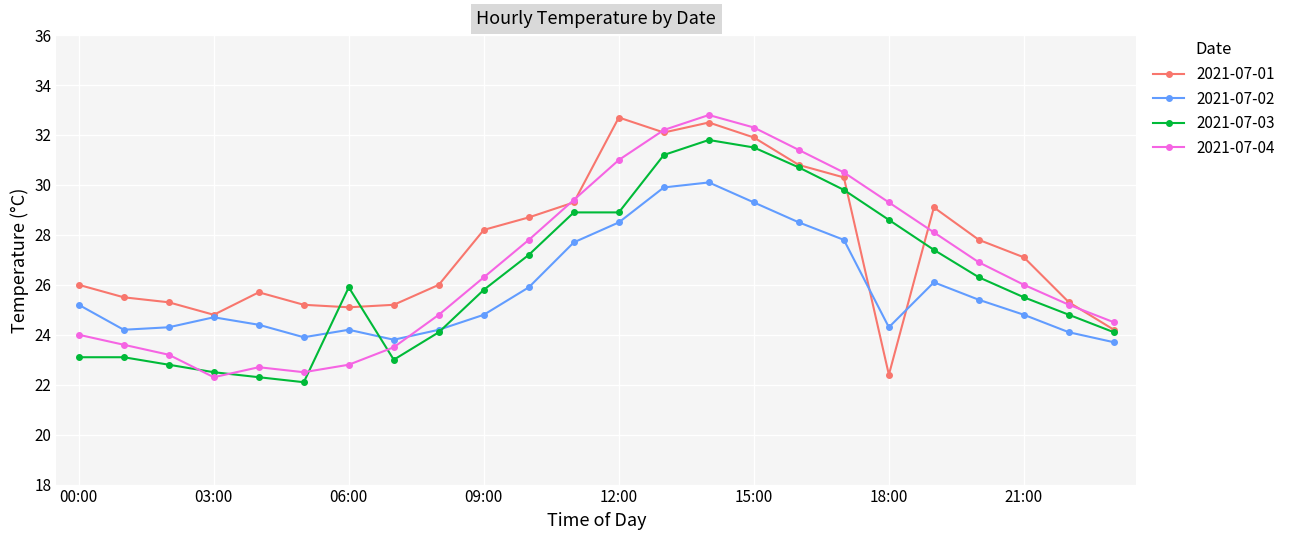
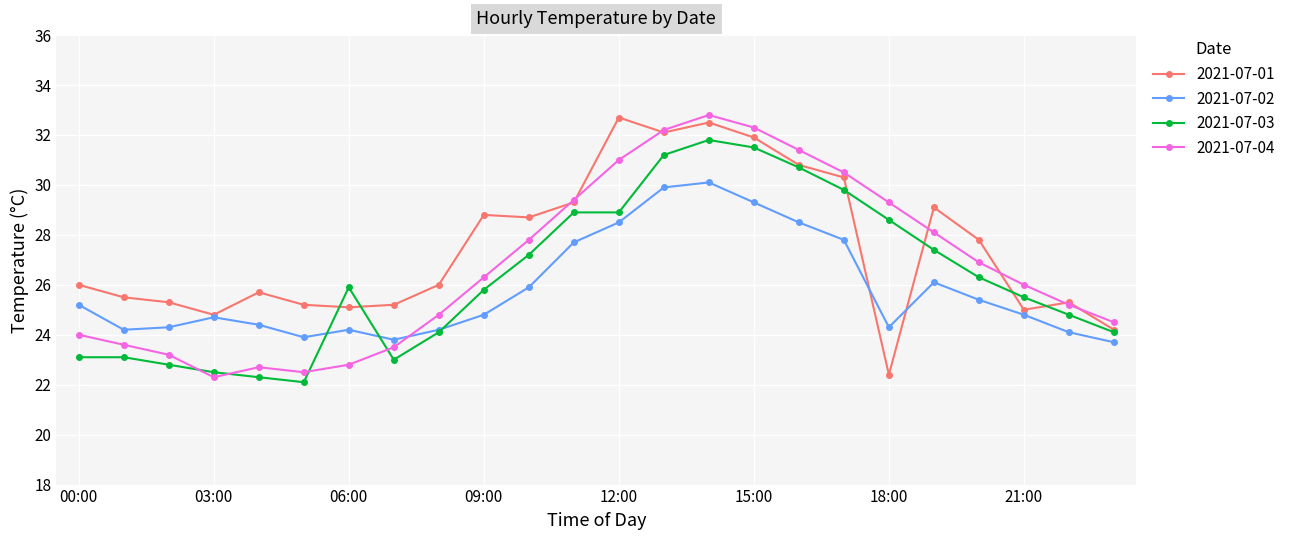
2021-07-01, 09:00: 28.2 -> 28.8
2021-07-01, 21:00: 27.1 -> 25.0
